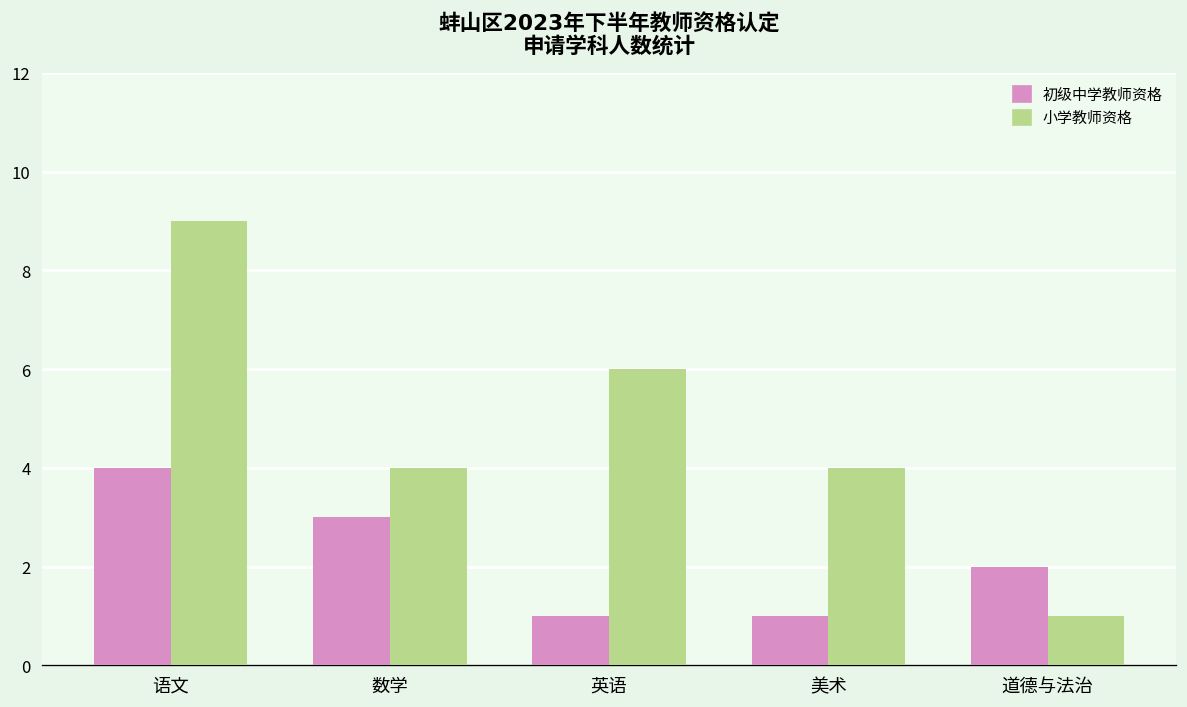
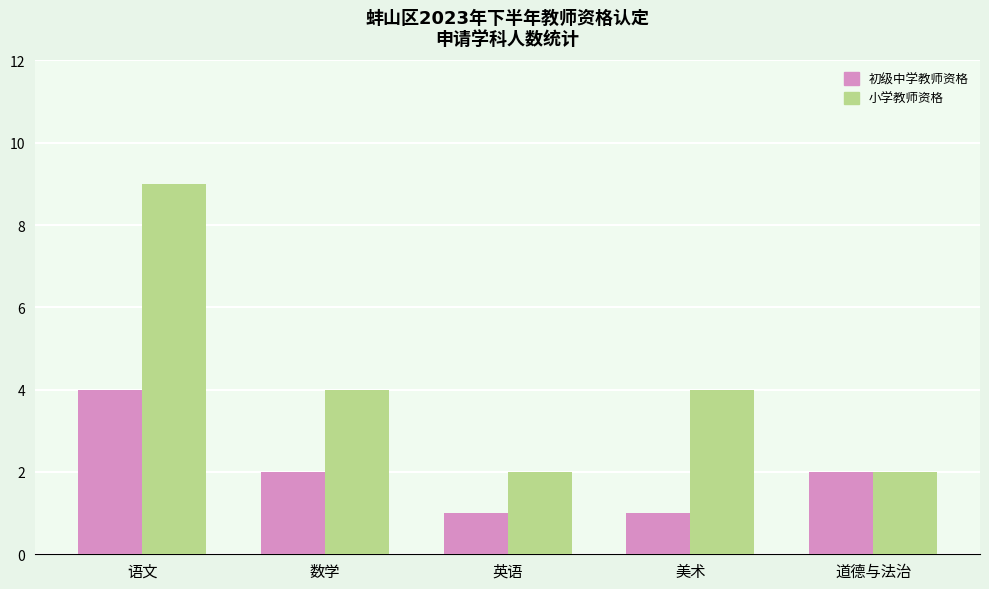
初级中学教师资格, 数学: 3 -> 2
小学教师资格, 英语: 6 -> 2
小学教师资格, 道德与法治: 1 -> 2
